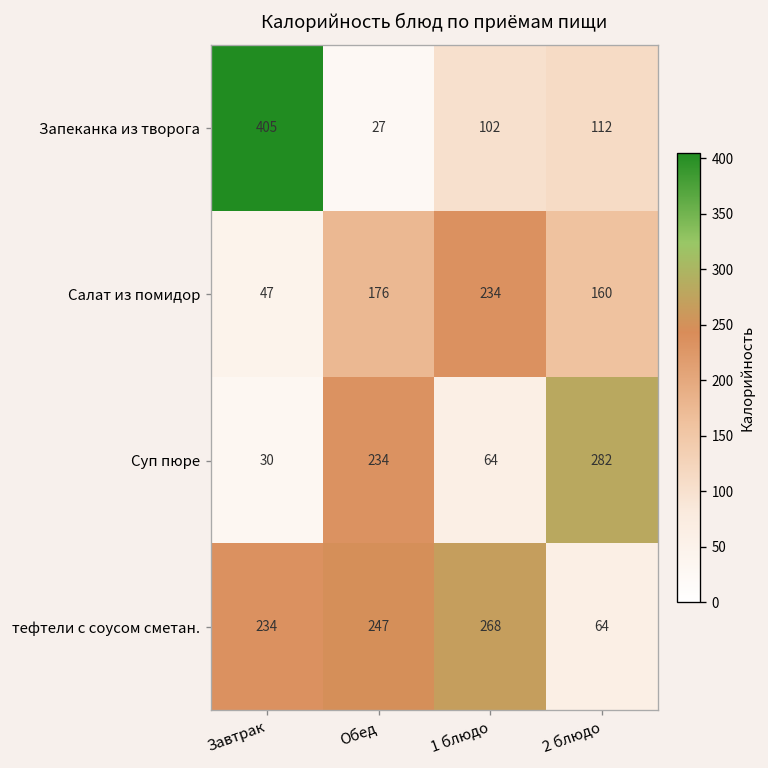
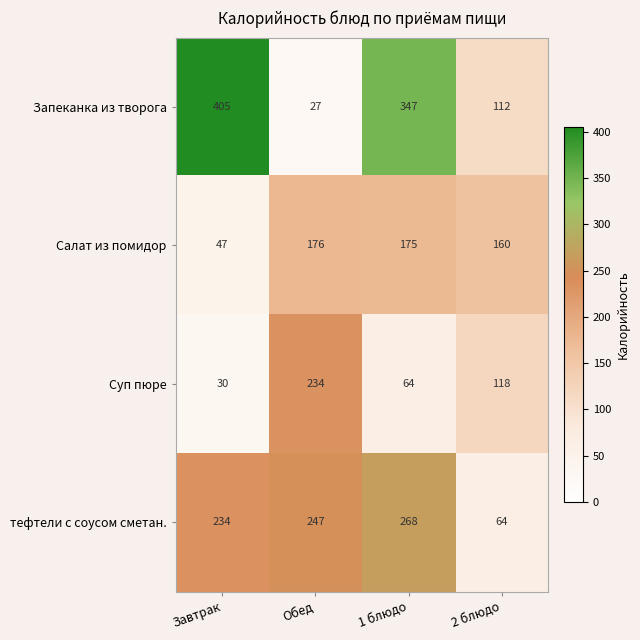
Запеканка из творога, 1 блюдо: 102 -> 347
Салат из помидор, 1 блюдо: 234 -> 175
Суп пюре, 2 блюдо: 282 -> 118
